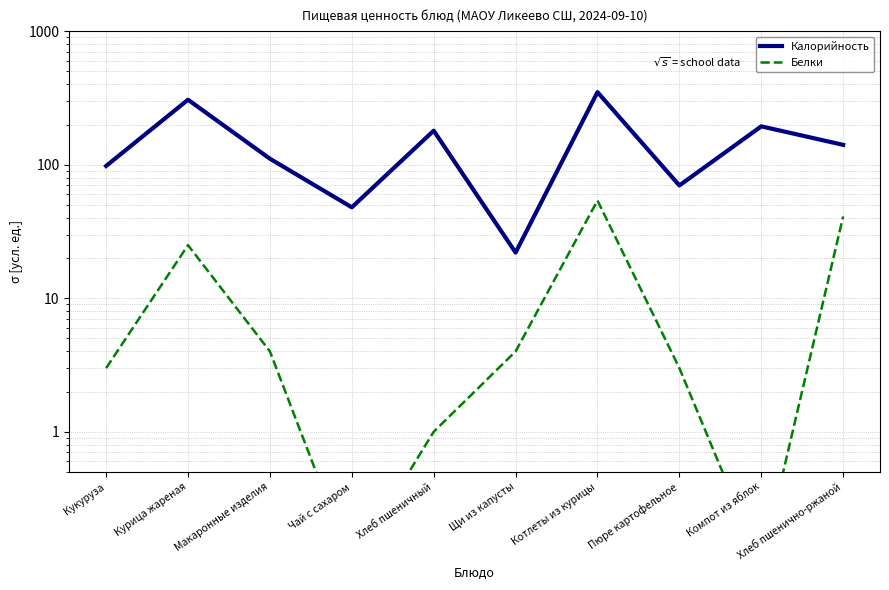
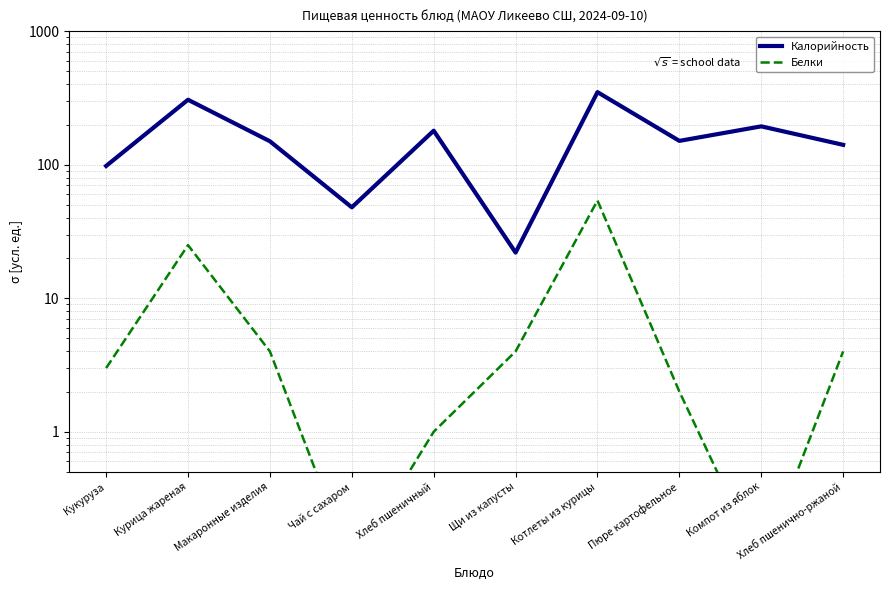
Калорийность, Макаронные изделия: 110 -> 150
Калорийность, Пюре картофельное: 70 -> 150
Белки, Пюре картофельное: 3 -> 2
Белки, Хлеб пшенично-ржаной: 41 -> 4
